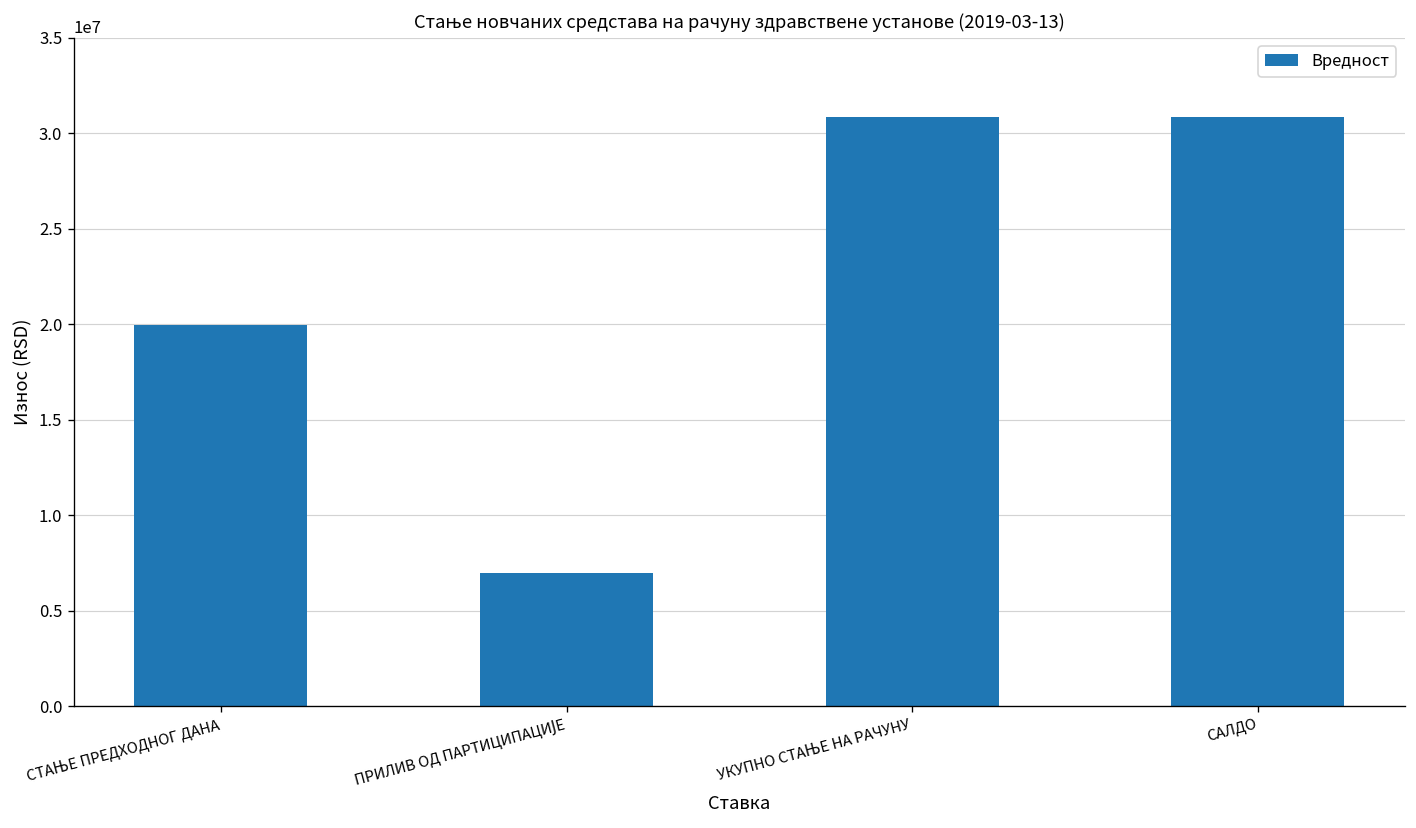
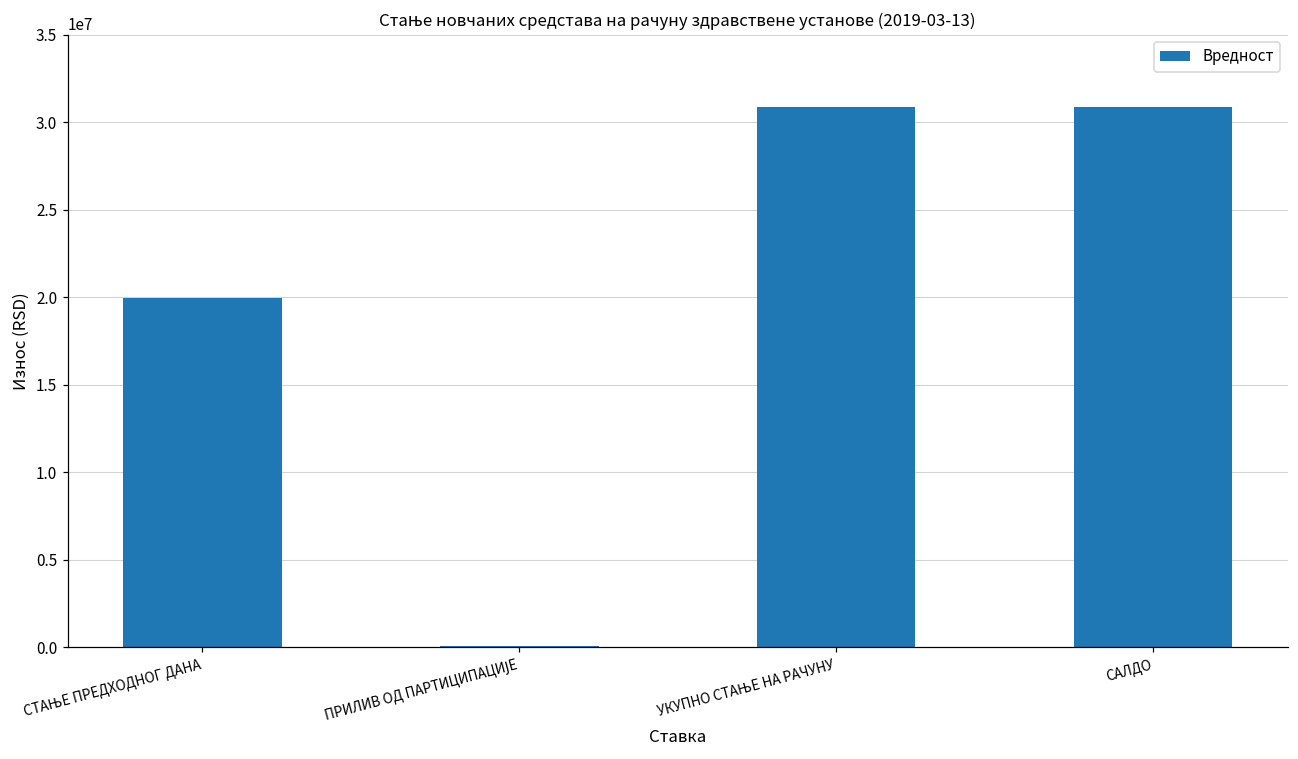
ПРИЛИВ ОД ПАРТИЦИПАЦИЈЕ: 7000000 -> 0
